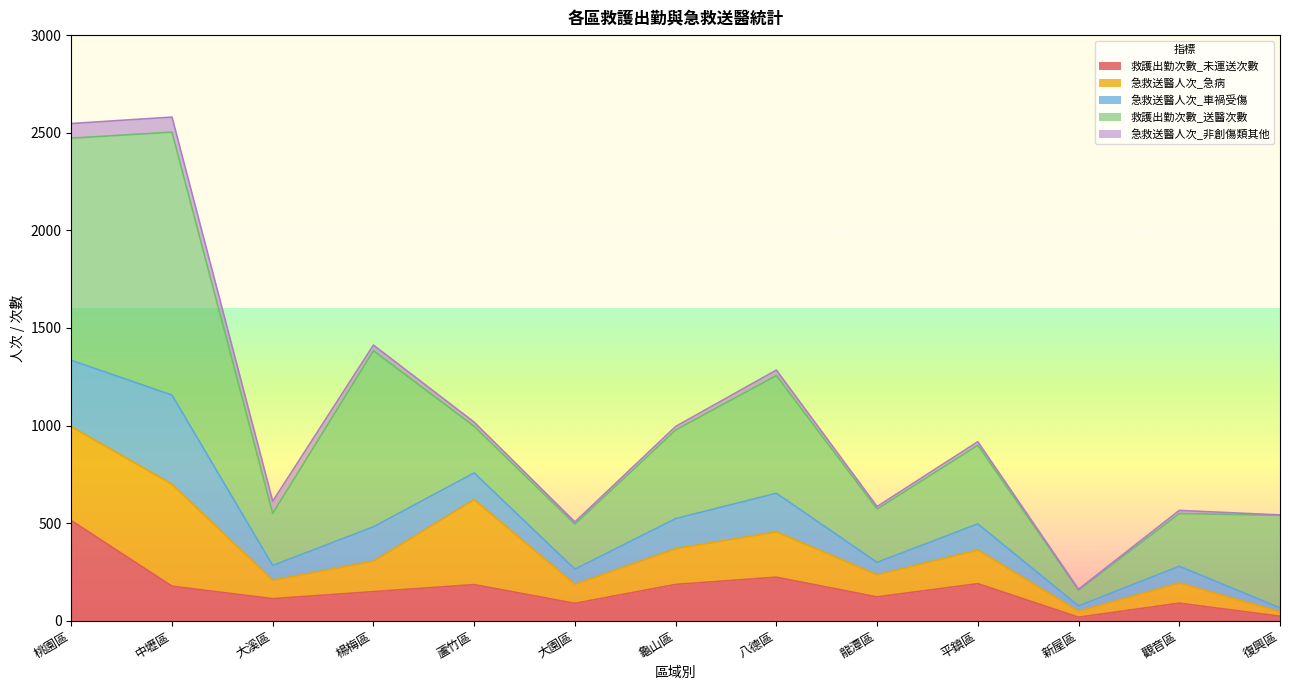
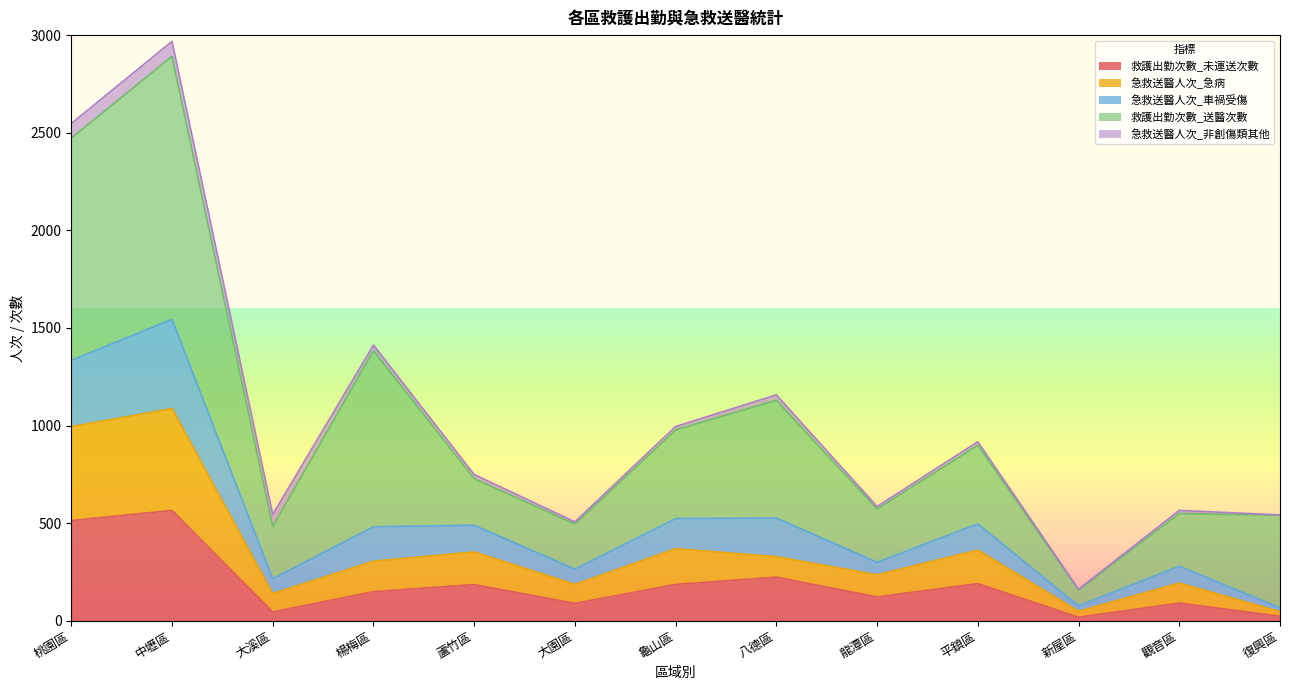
救護出勤次數_未運送次數, 中壢區: 180 -> 570
救護出勤次數_未運送次數, 大溪區: 110 -> 50
急救送醫人次_急病, 蘆竹區: 440 -> 170
急救送醫人次_急病, 八德區: 230 -> 110
